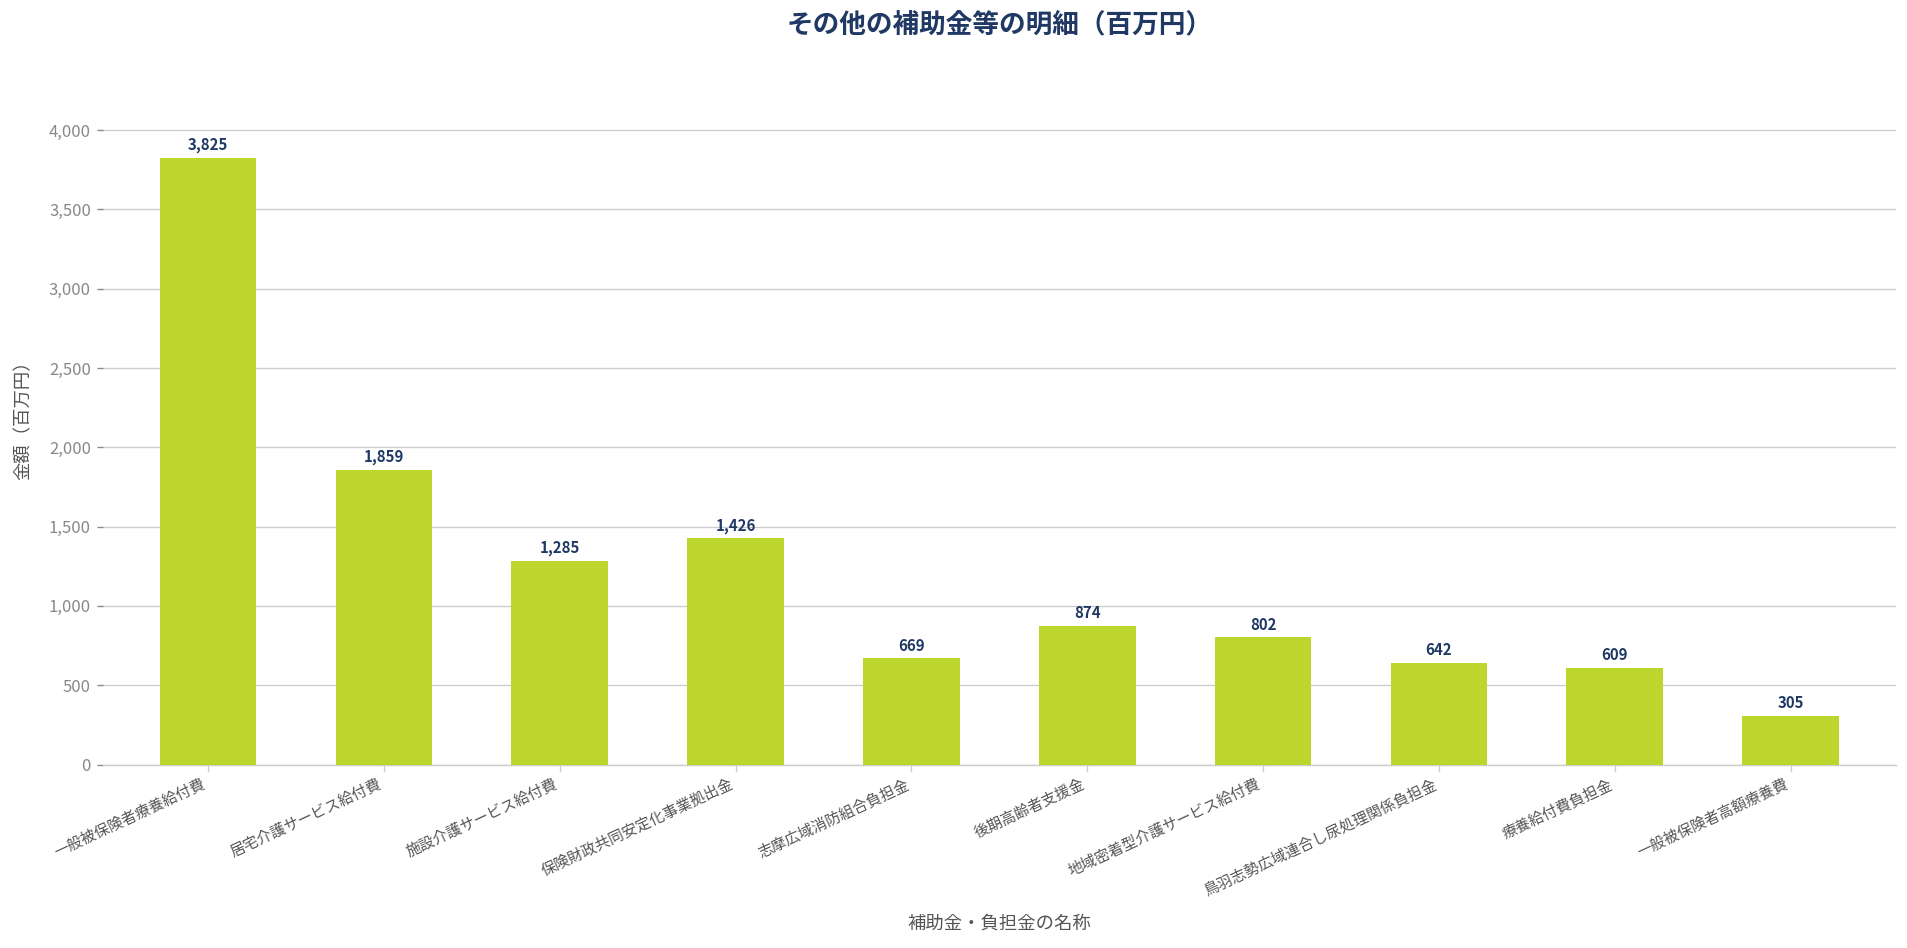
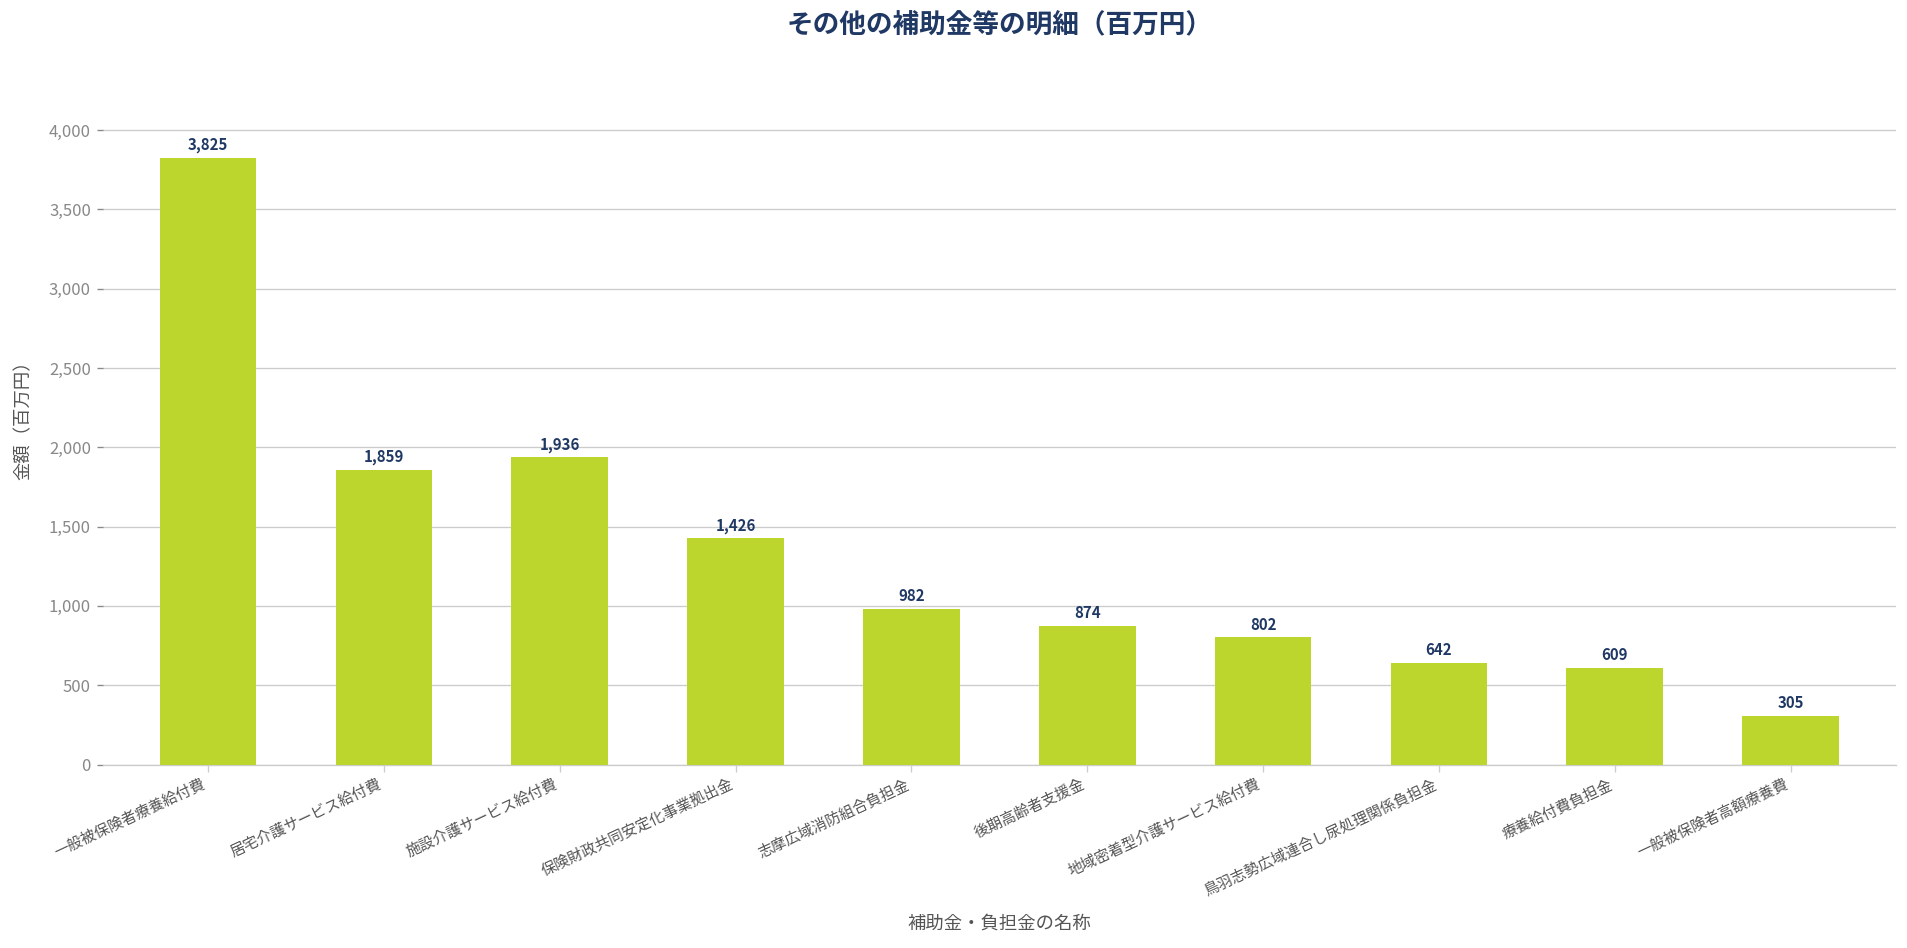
施設介護サービス給付費: 1,285 -> 1,936
志摩広域消防組合負担金: 669 -> 982
